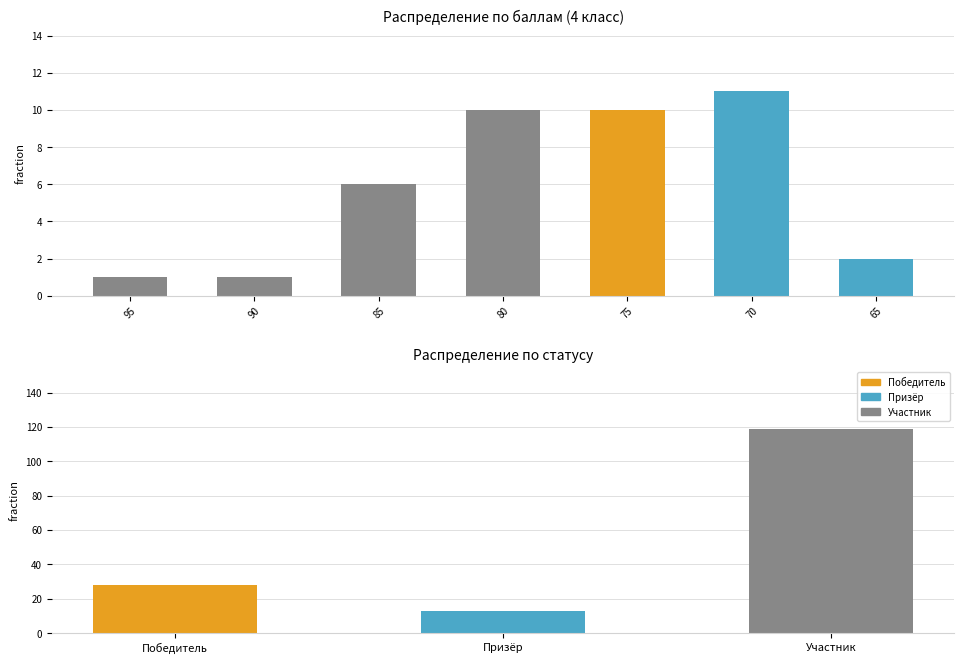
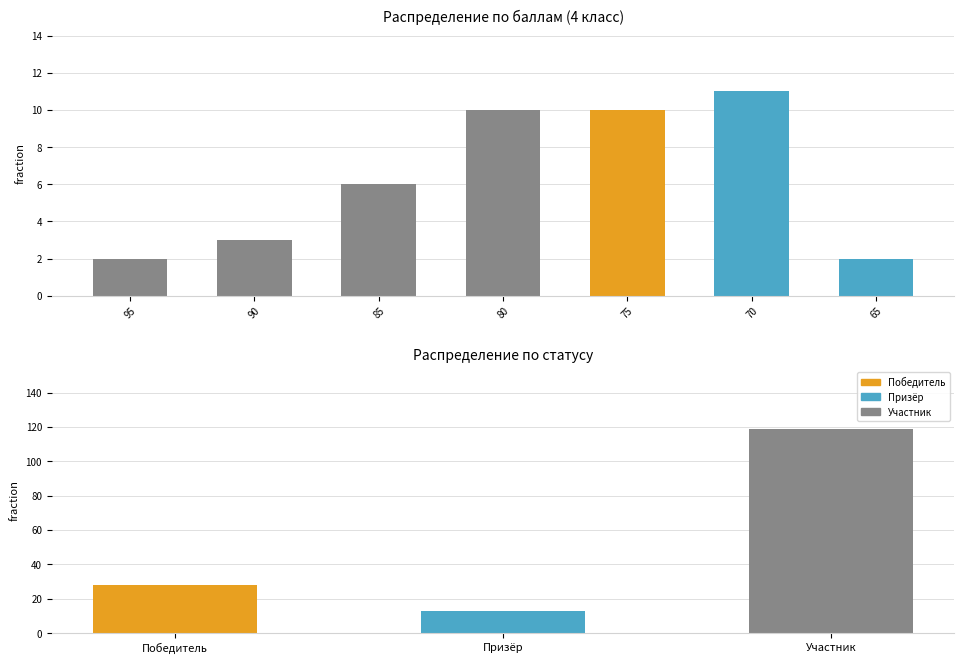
Распределение по баллам (4 класс), 95: 1 -> 2
Распределение по баллам (4 класс), 90: 1 -> 3
